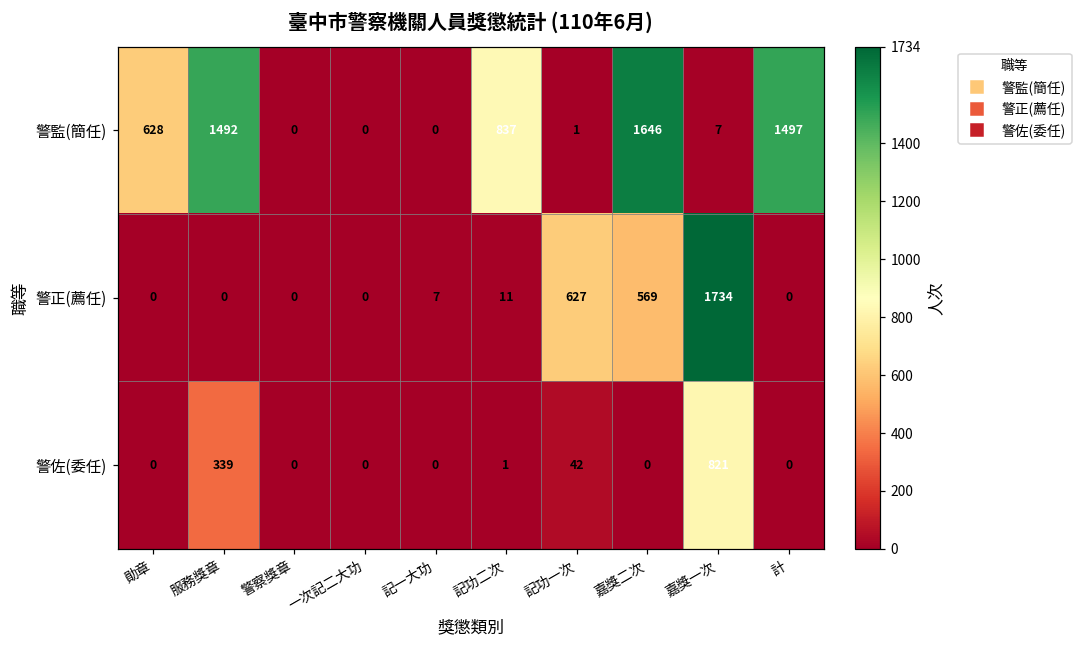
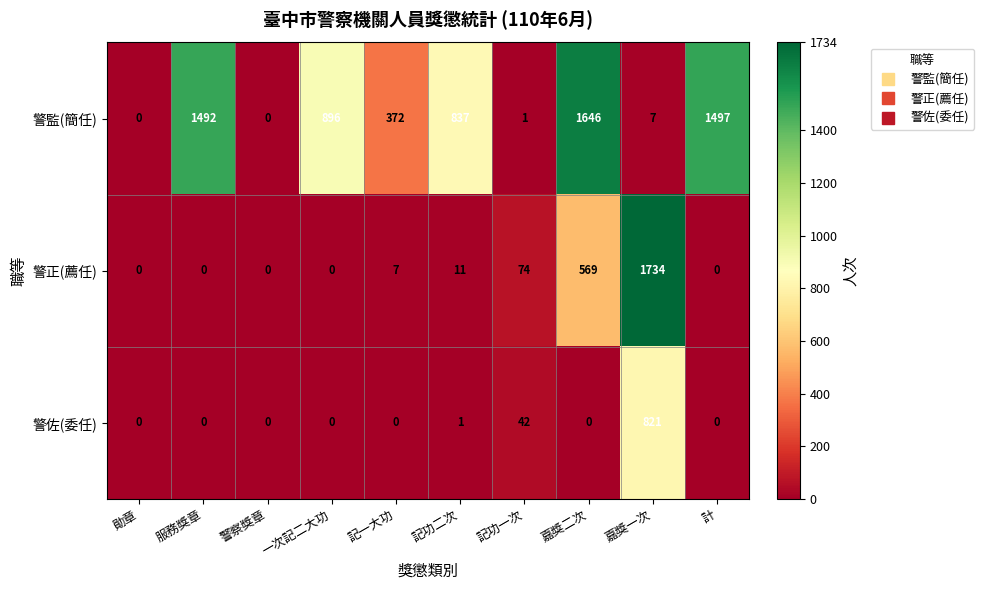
警監(簡任), 勛章: 628 -> 0
警監(簡任), 一次記二大功: 0 -> 896
警監(簡任), 記一大功: 0 -> 372
警正(薦任), 記功一次: 627 -> 74
警佐(委任), 服務獎章: 339 -> 0
